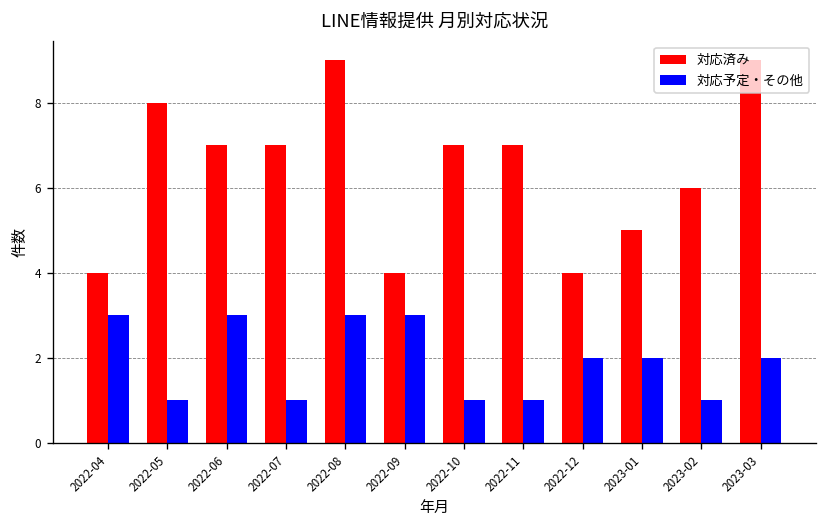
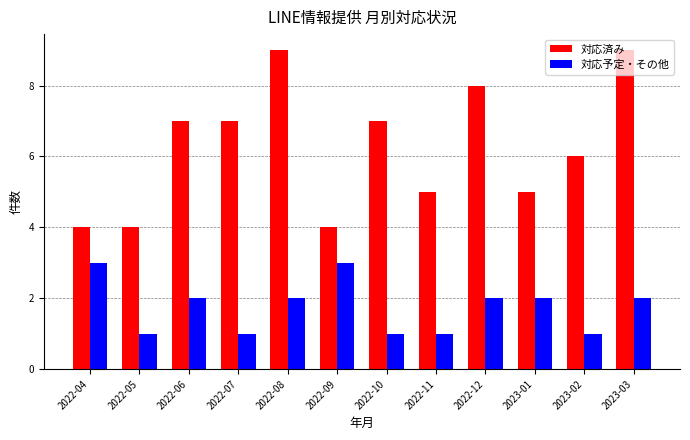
対応済み, 2022-05: 8 -> 4
対応予定・その他, 2022-06: 3 -> 2
対応予定・その他, 2022-08: 3 -> 2
対応済み, 2022-11: 7 -> 5
対応済み, 2022-12: 4 -> 8
